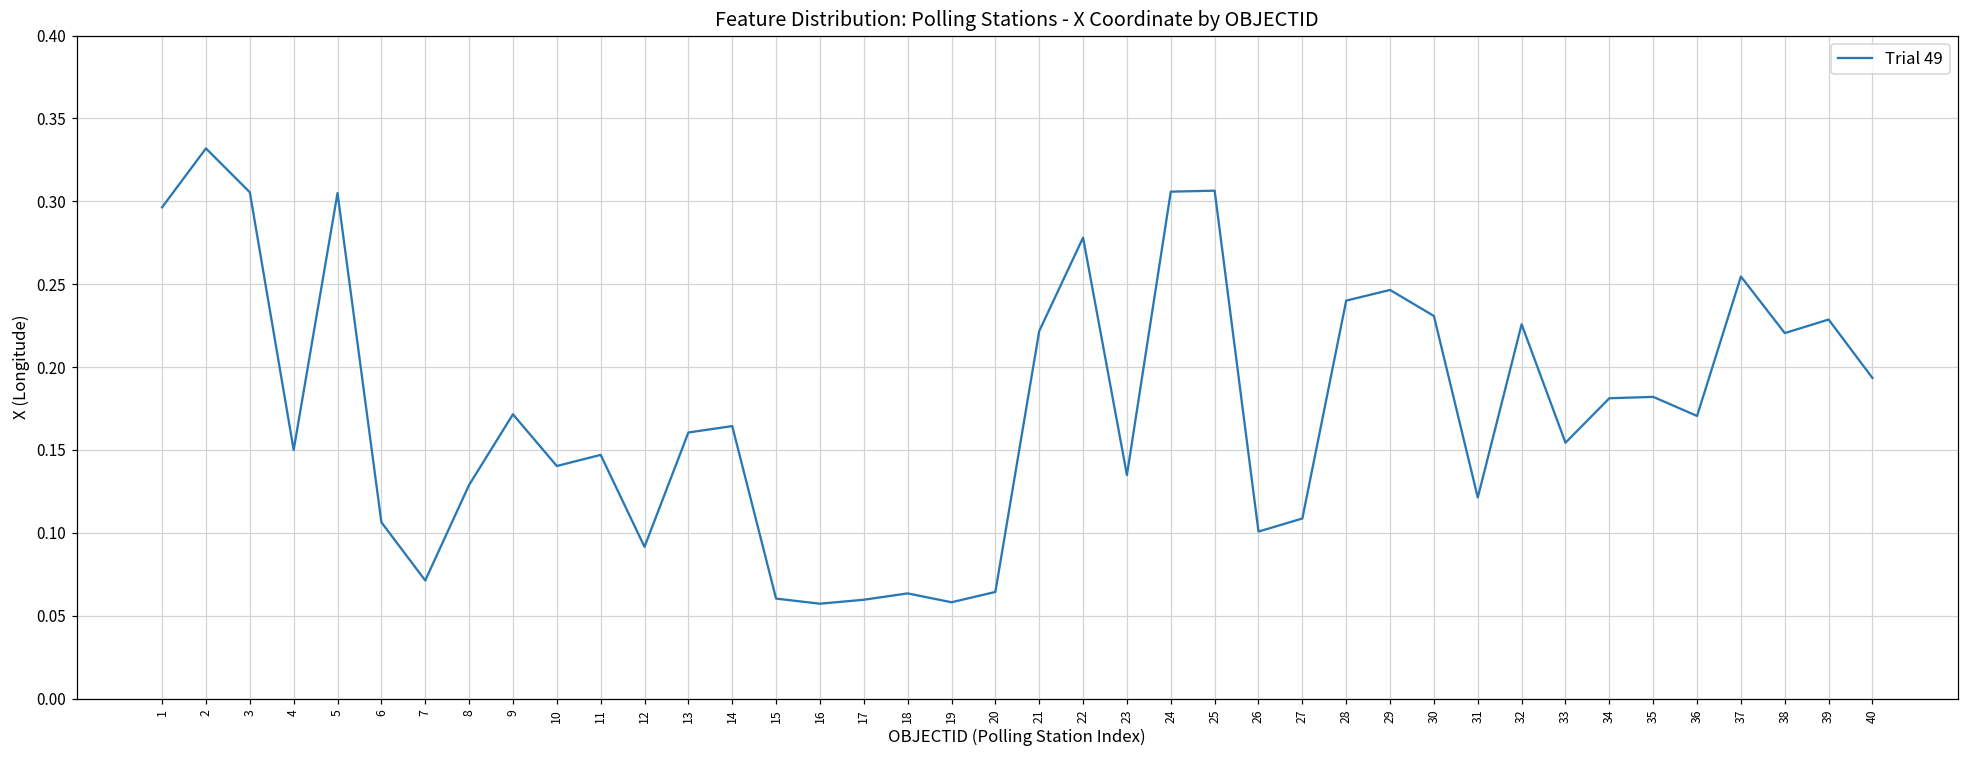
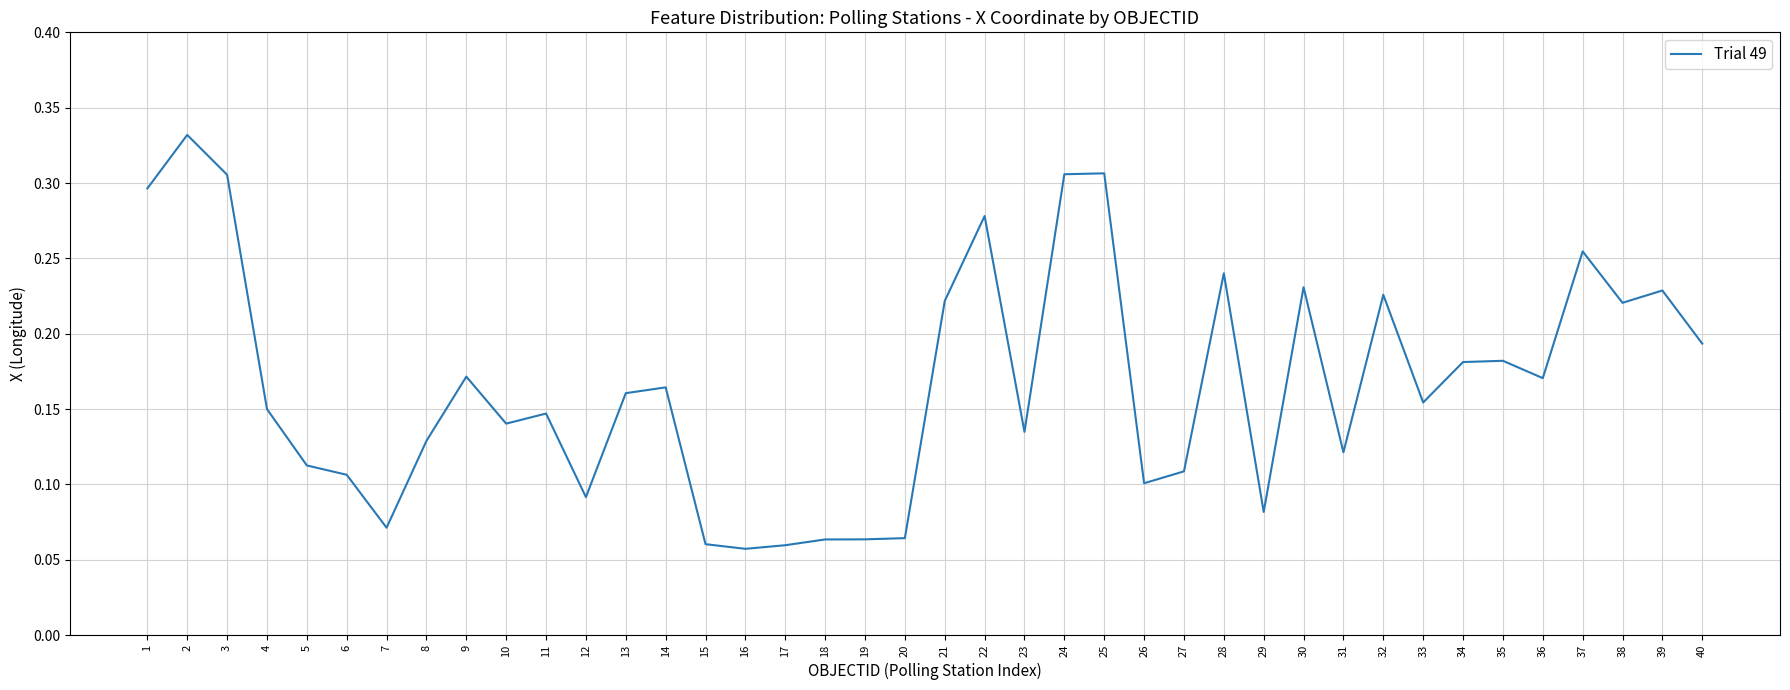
5: 0.305 -> 0.113
19: 0.058 -> 0.063
29: 0.247 -> 0.082
